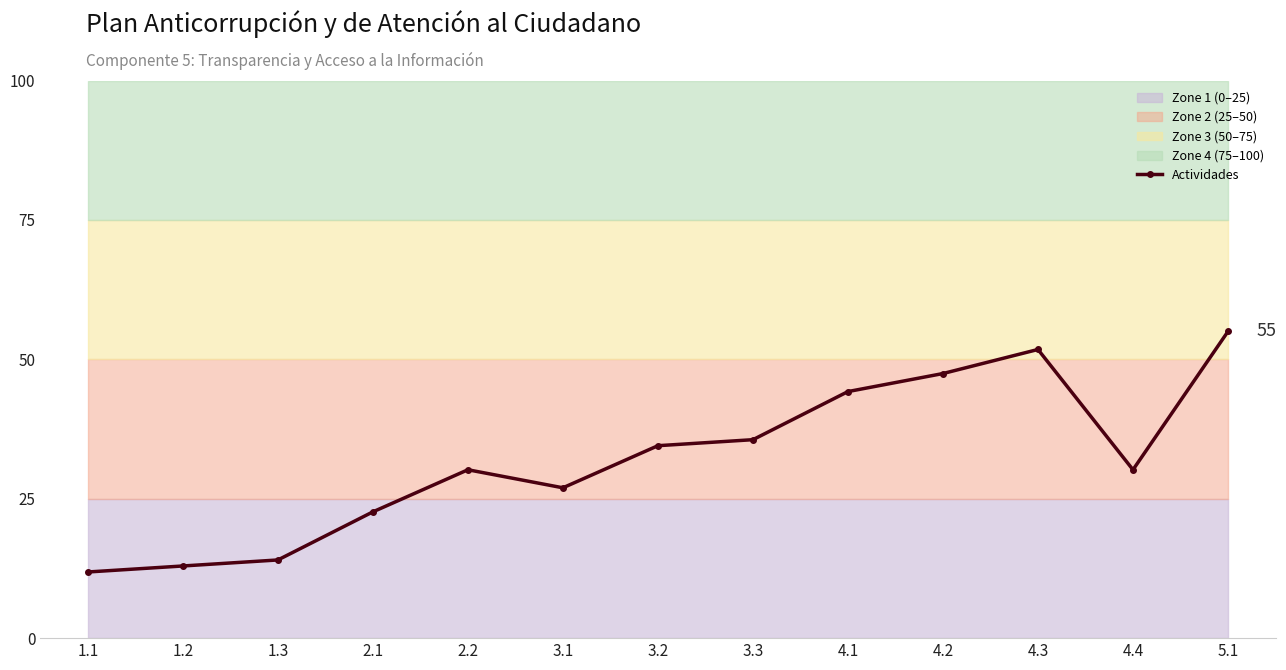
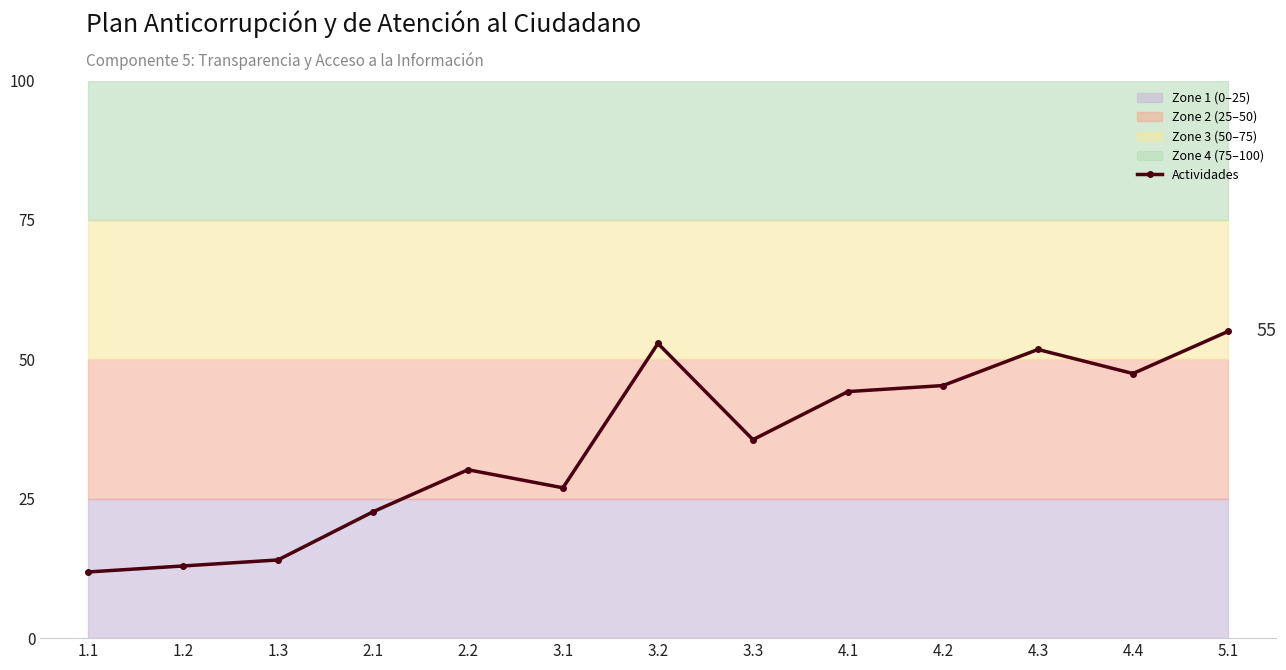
Actividades, 3.2: 35 -> 53
Actividades, 4.2: 47 -> 45
Actividades, 4.4: 30 -> 47
